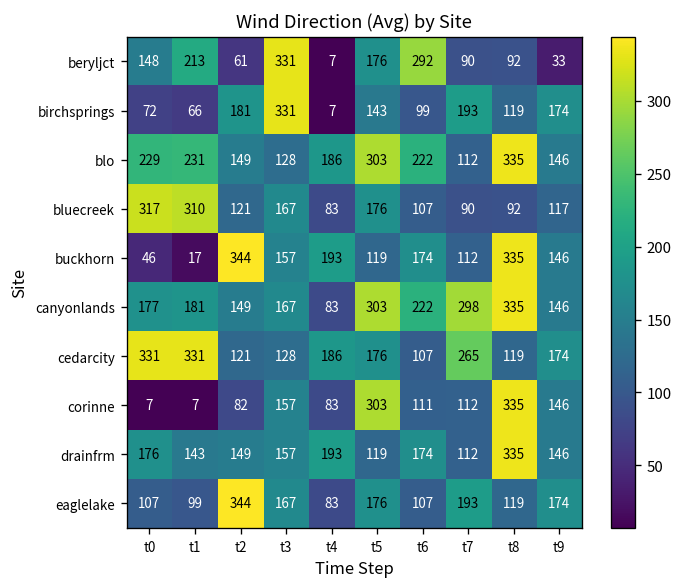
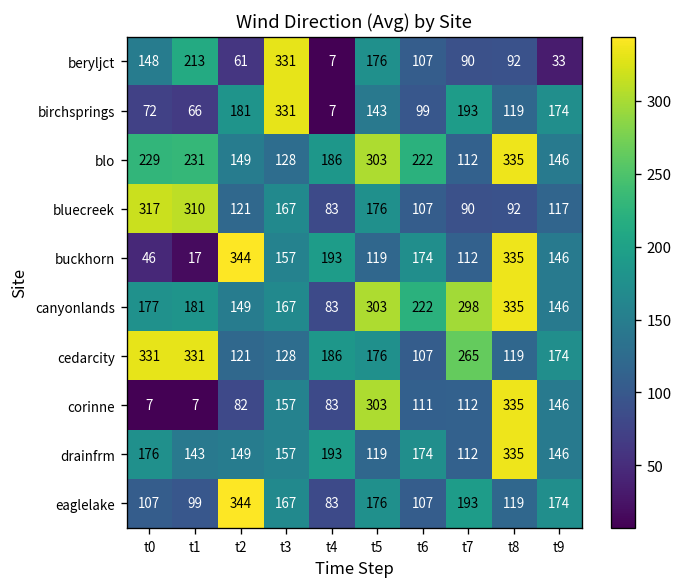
beryljct, t6: 292 -> 107
